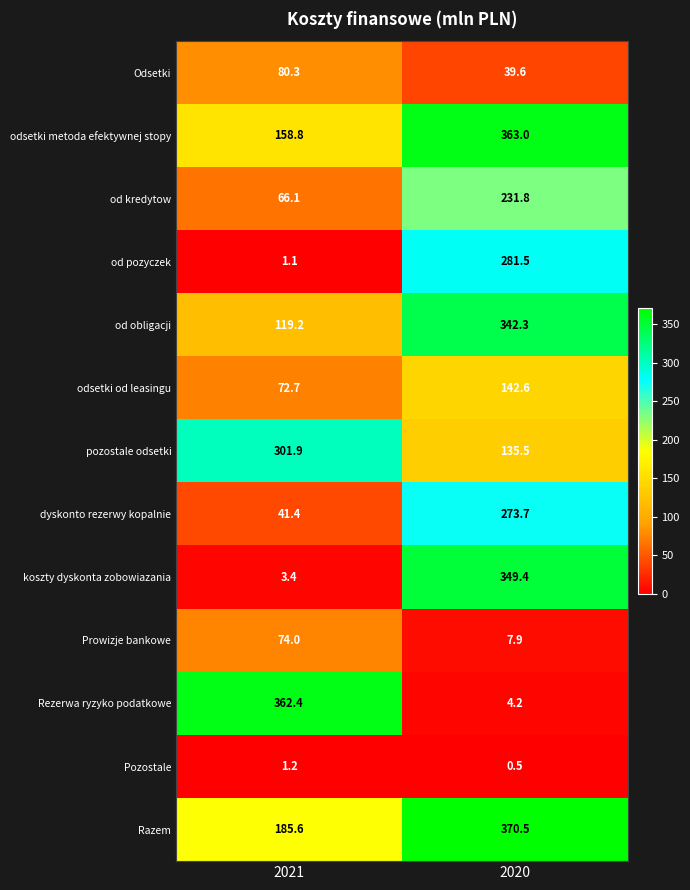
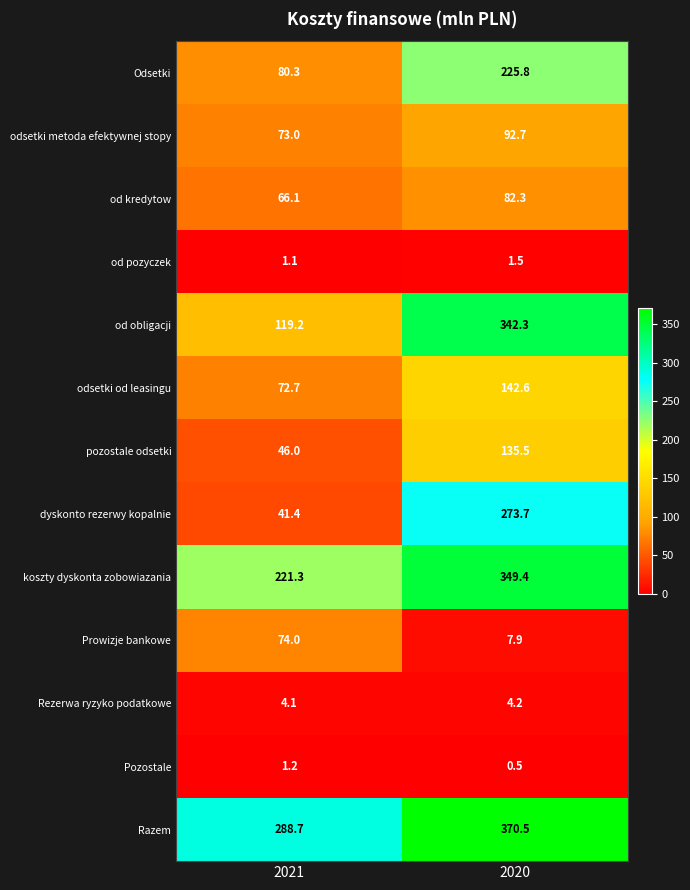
Odsetki, 2020: 39.6 -> 225.8
odsetki metoda efektywnej stopy, 2021: 158.8 -> 73.0
odsetki metoda efektywnej stopy, 2020: 363.0 -> 92.7
od kredytow, 2020: 231.8 -> 82.3
od pozyczek, 2020: 281.5 -> 1.5
pozostale odsetki, 2021: 301.9 -> 46.0
koszty dyskonta zobowiazania, 2021: 3.4 -> 221.3
Rezerwa ryzyko podatkowe, 2021: 362.4 -> 4.1
Razem, 2021: 185.6 -> 288.7
